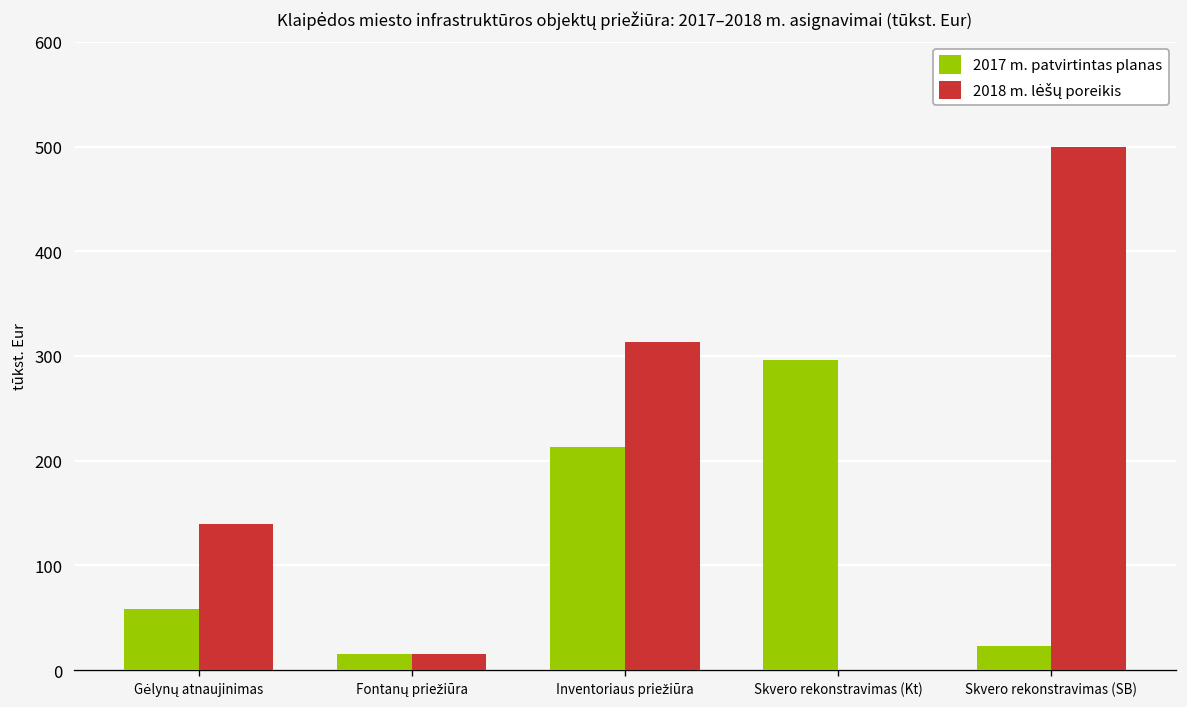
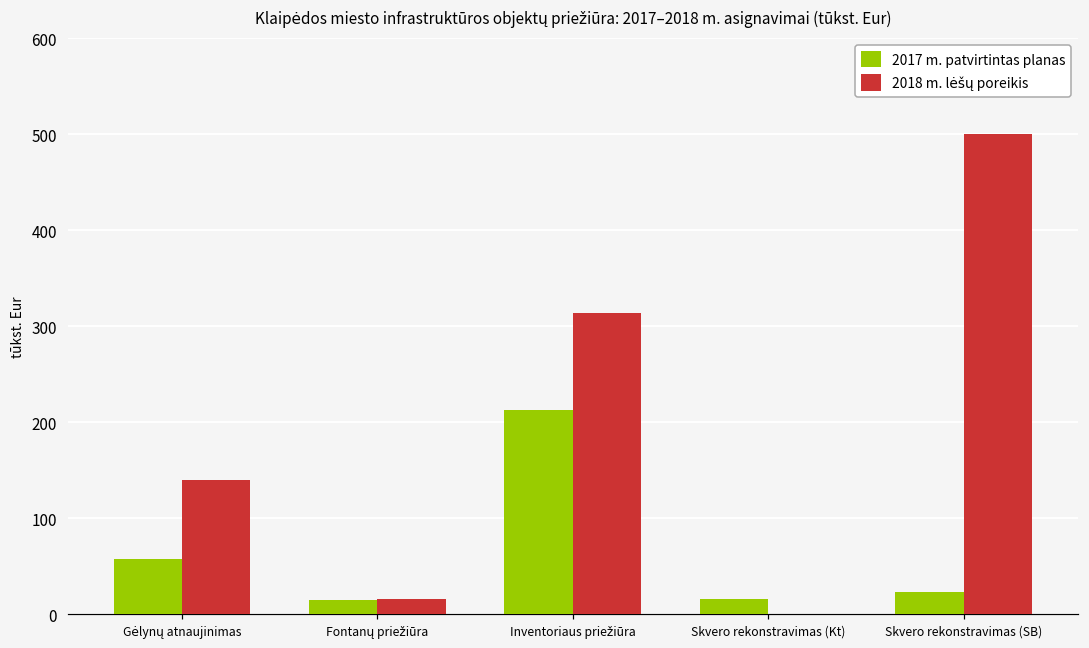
2017 m. patvirtintas planas, Skvero rekonstravimas (Kt): 300 -> 20
